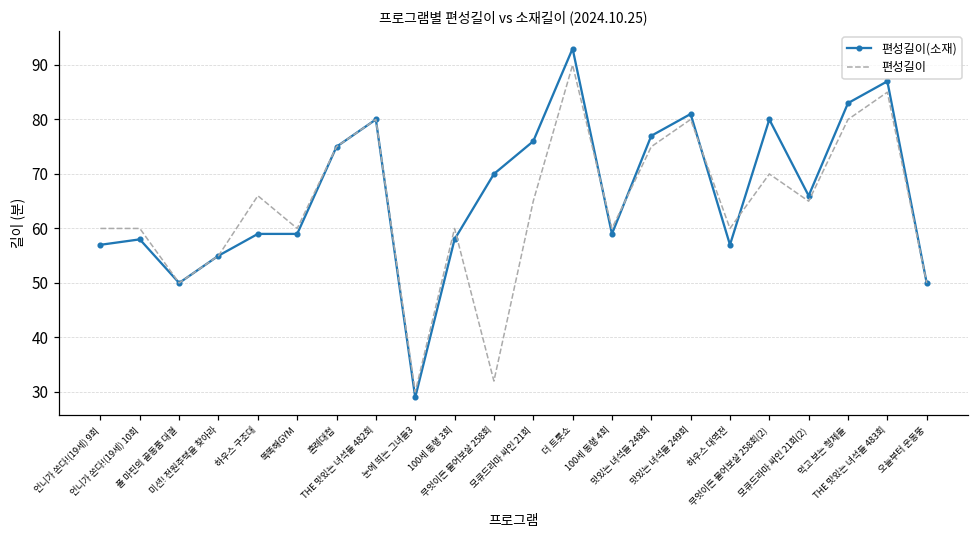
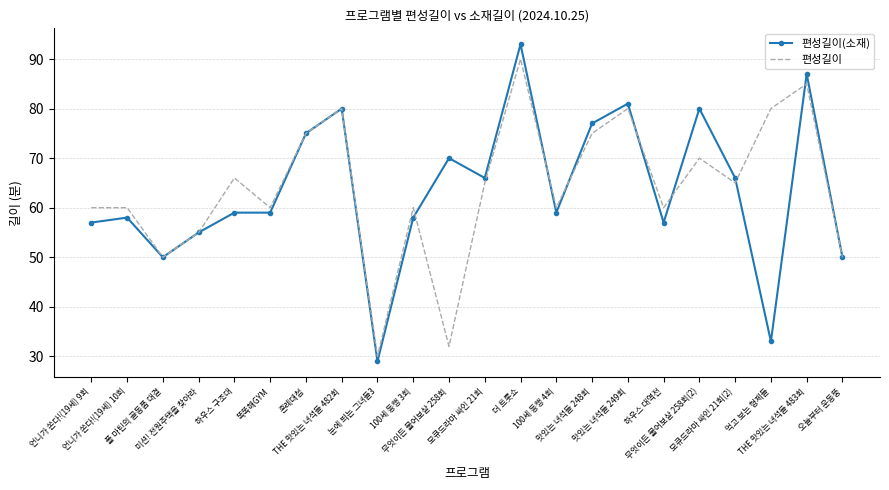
편성길이(소재), 모큐드라마 싸인 21회: 76 -> 66
편성길이(소재), 먹고 보는 형제들: 83 -> 33
